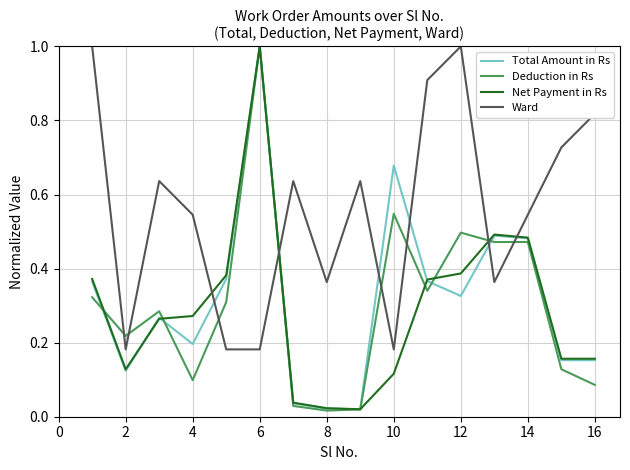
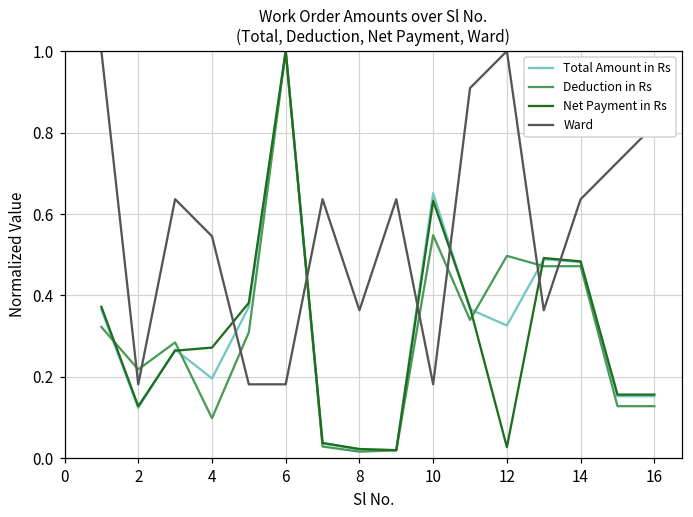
Total Amount in Rs, 10: 0.68 -> 0.65
Net Payment in Rs, 10: 0.12 -> 0.63
Net Payment in Rs, 12: 0.39 -> 0.03
Ward, 14: 0.55 -> 0.64
Deduction in Rs, 16: 0.09 -> 0.13
